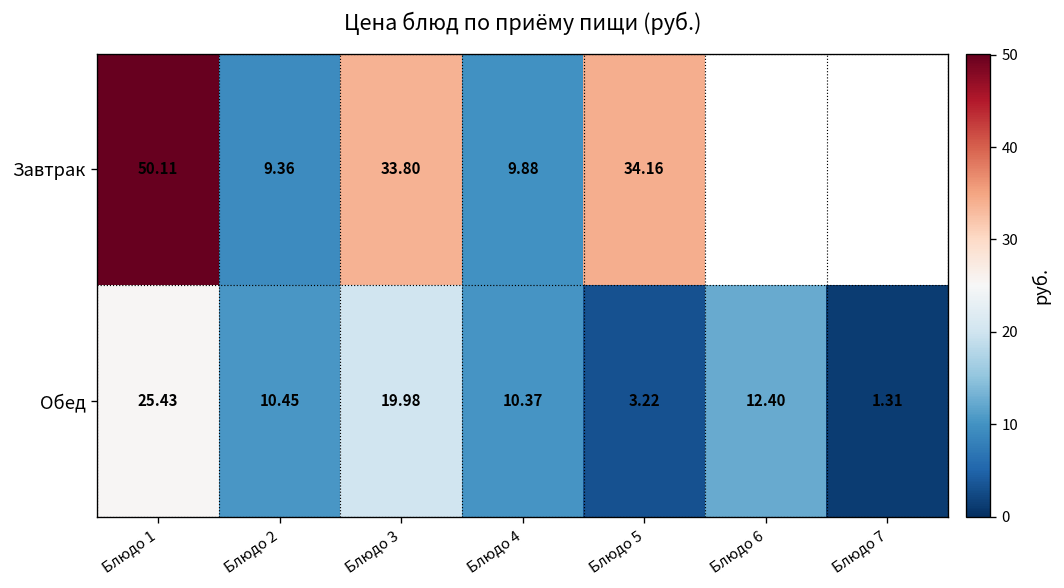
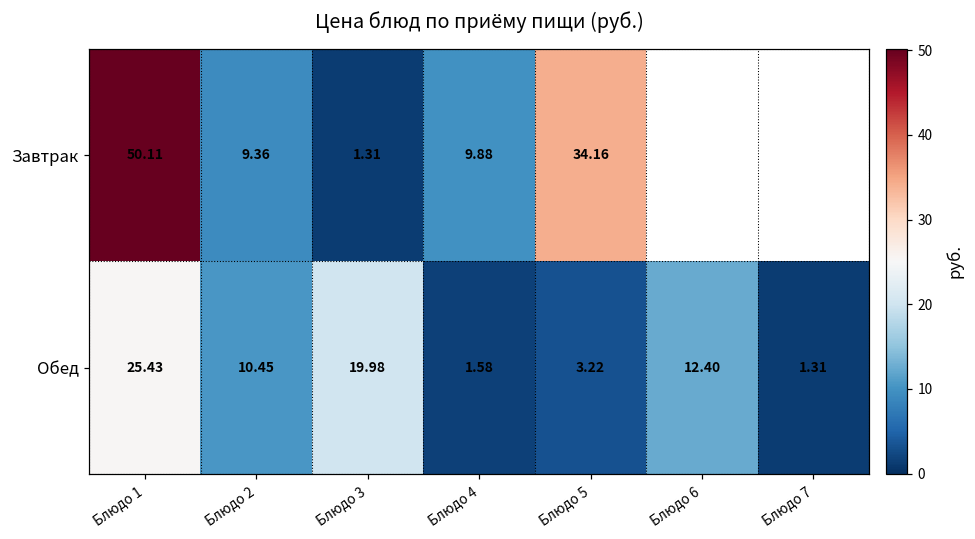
Завтрак, Блюдо 3: 33.80 -> 1.31
Обед, Блюдо 4: 10.37 -> 1.58
